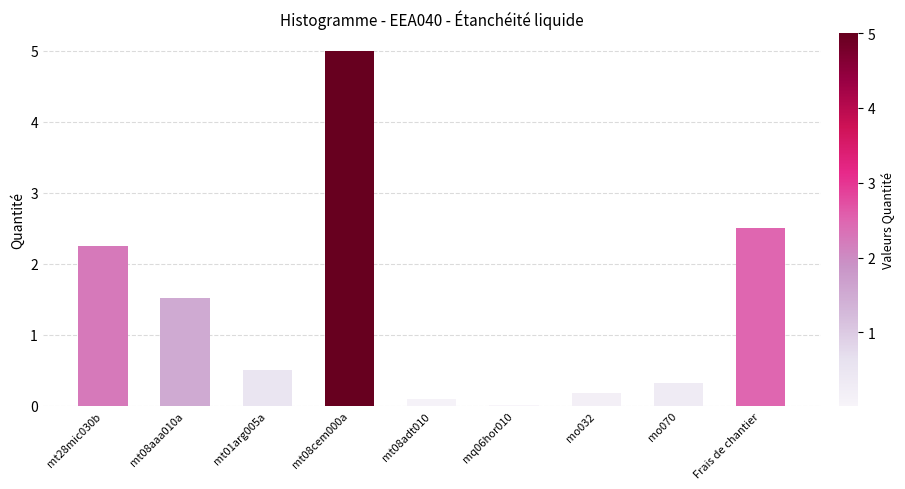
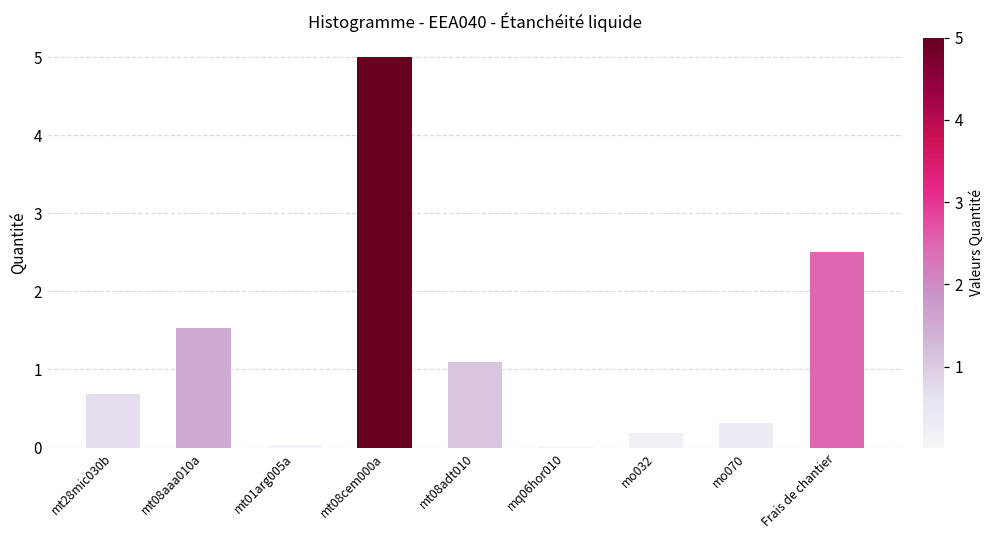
mt28mic030b: 2.3 -> 0.7
mt01arg005a: 0.5 -> 0.0
mt08adt010: 0.1 -> 1.1
